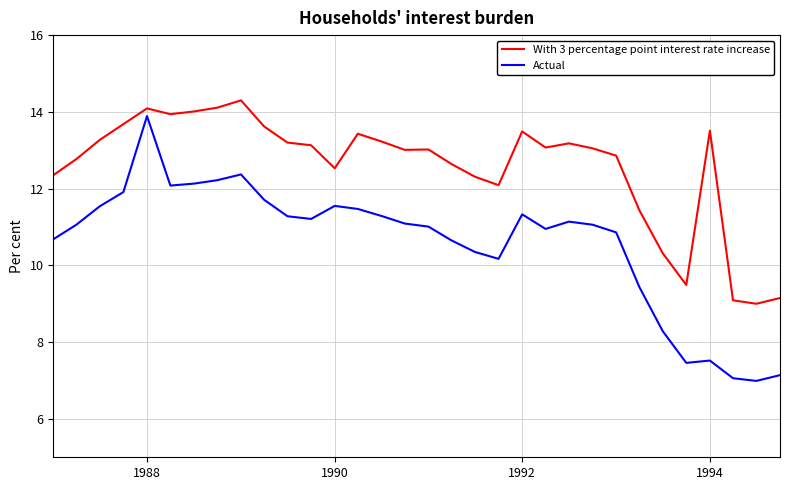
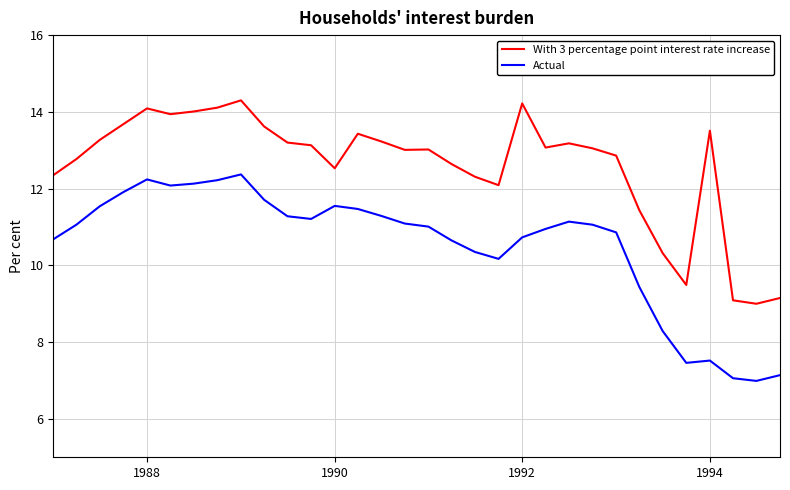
Actual, 1988: 13.9 -> 12.2
With 3 percentage point interest rate increase, 1992: 13.5 -> 14.2
Actual, 1992: 11.3 -> 10.7
